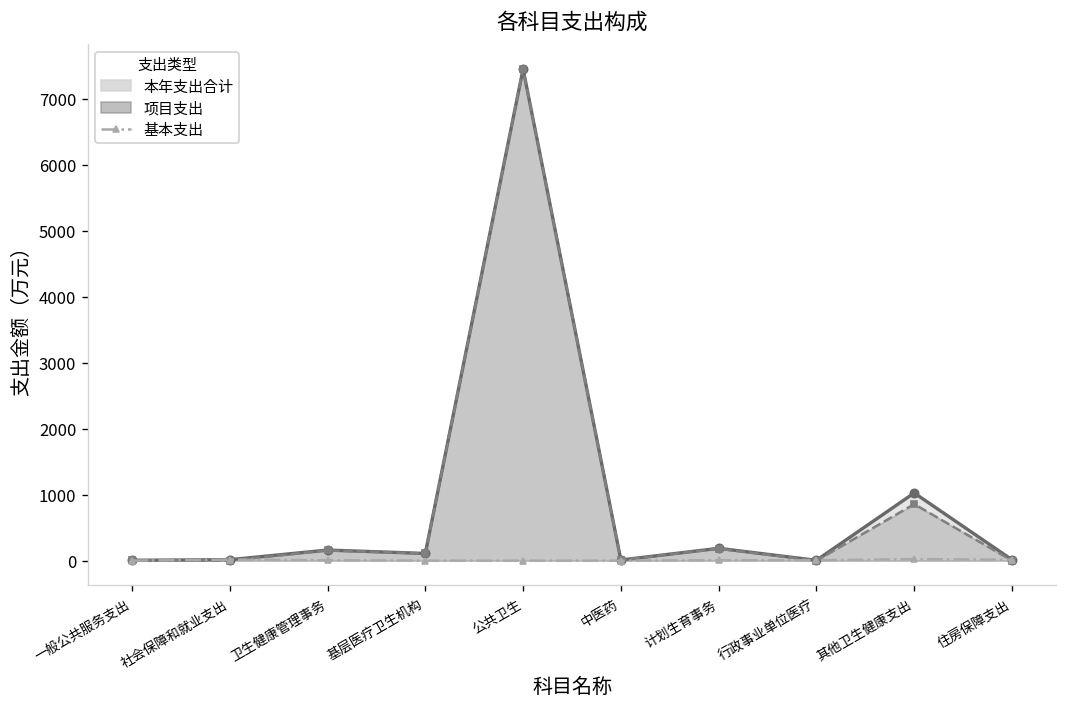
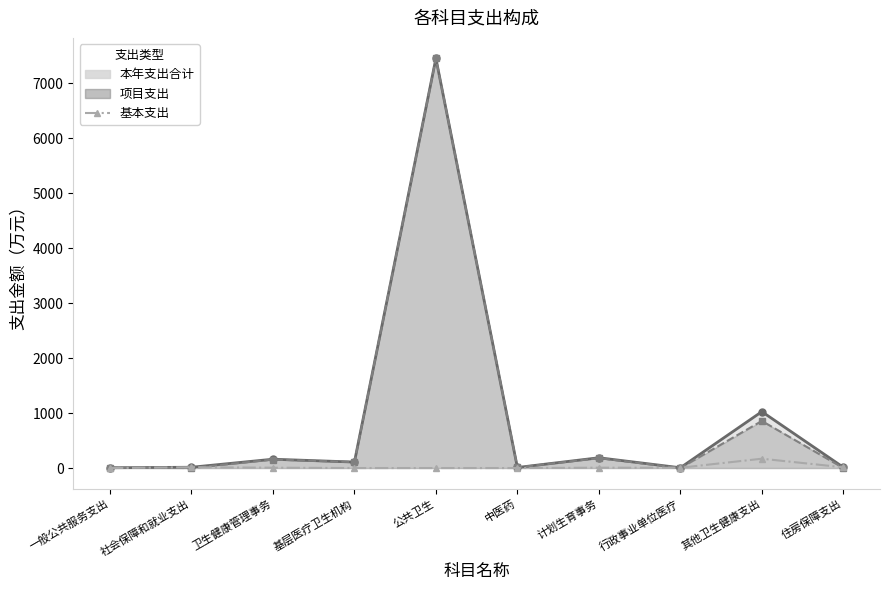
基本支出, 其他卫生健康支出: 0 -> 200
